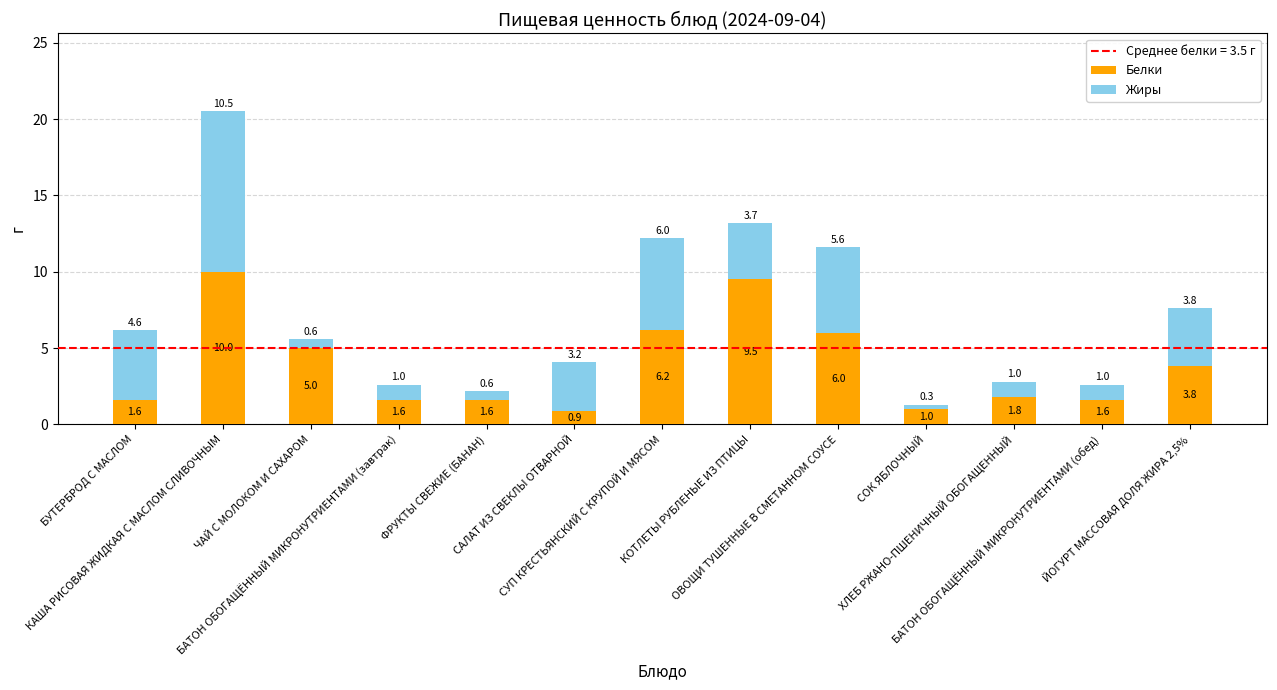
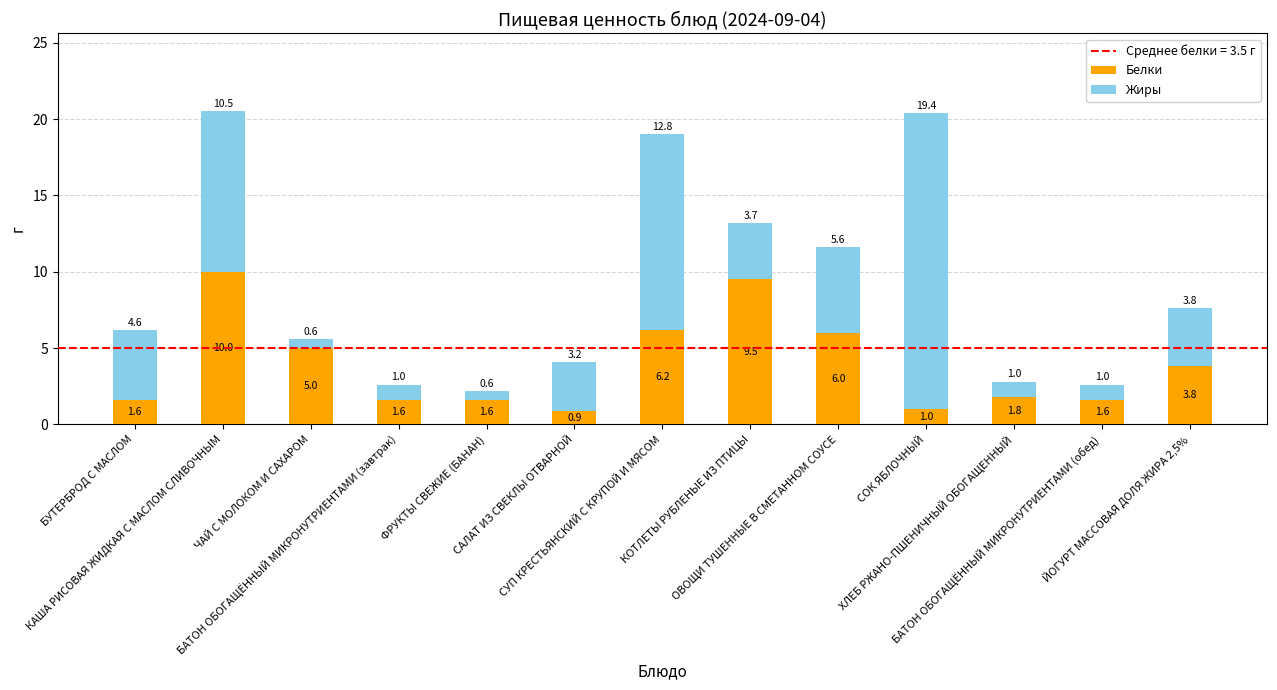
Жиры, СУП КРЕСТЬЯНСКИЙ С КРУПОЙ И МЯСОМ: 6.0 -> 12.8
Жиры, СОК ЯБЛОЧНЫЙ: 0.3 -> 19.4
